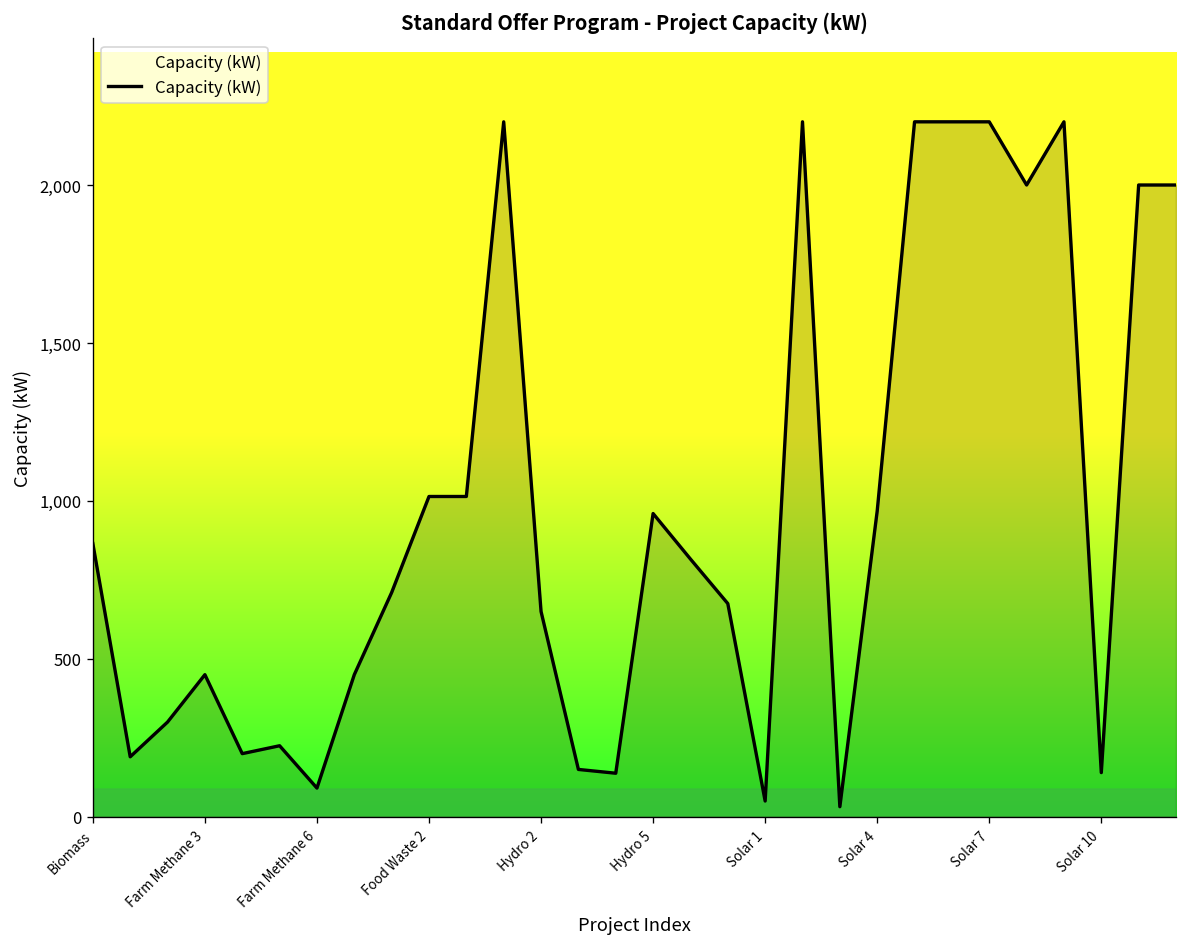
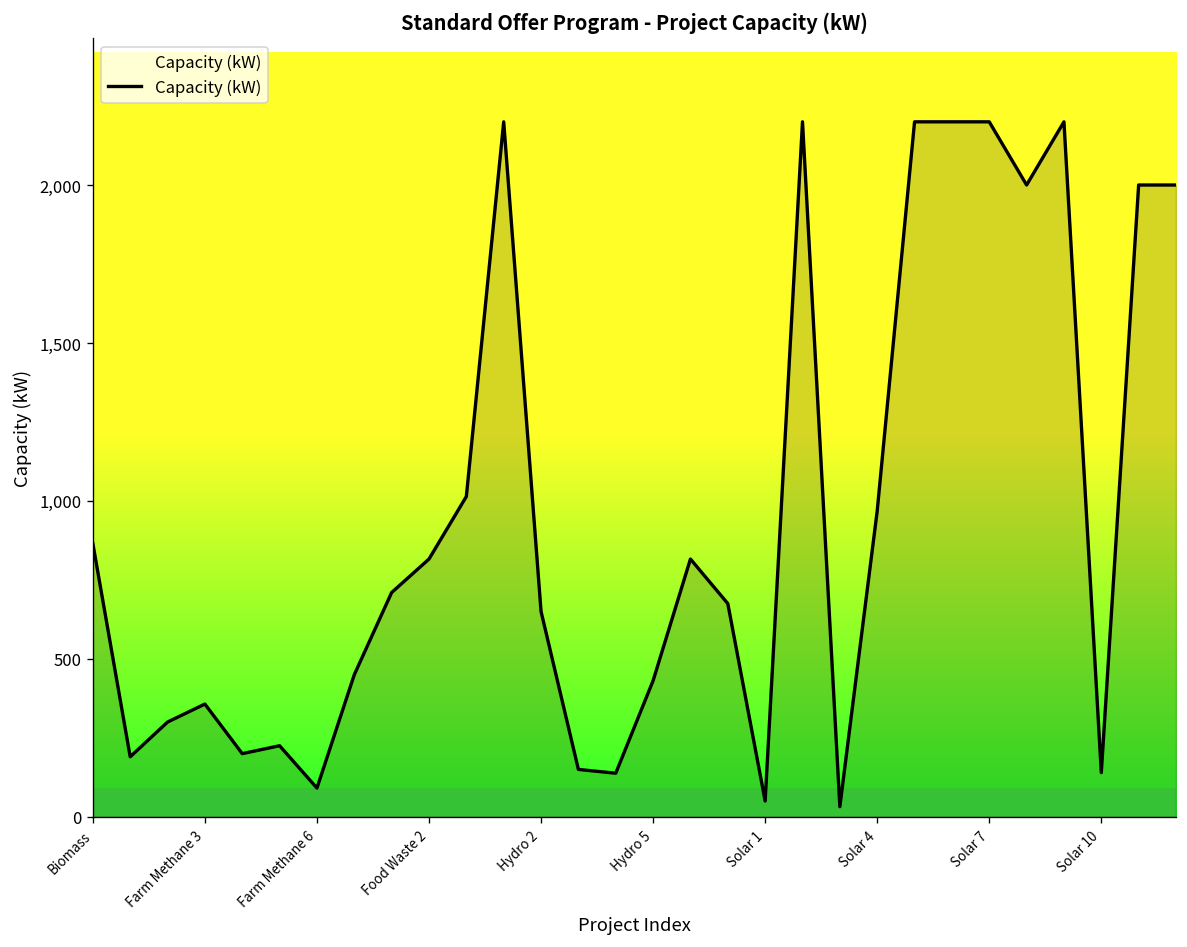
Farm Methane 3: 450 -> 360
Food Waste 2: 1,010 -> 820
Hydro 5: 960 -> 430
